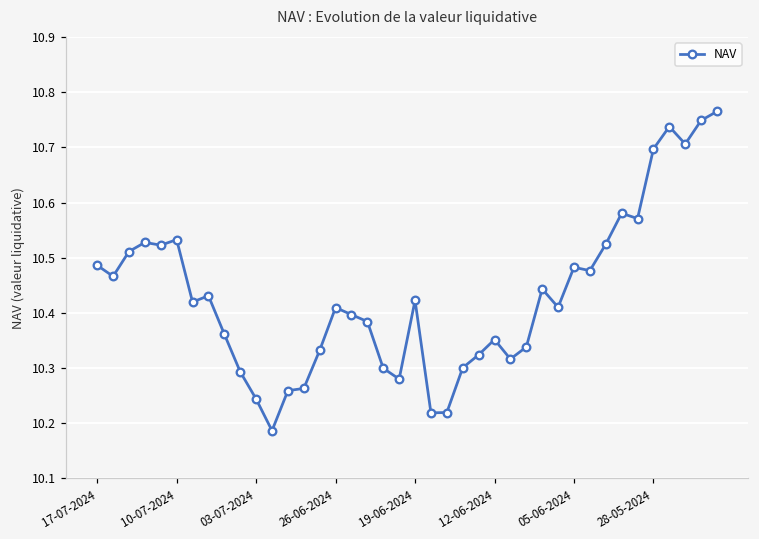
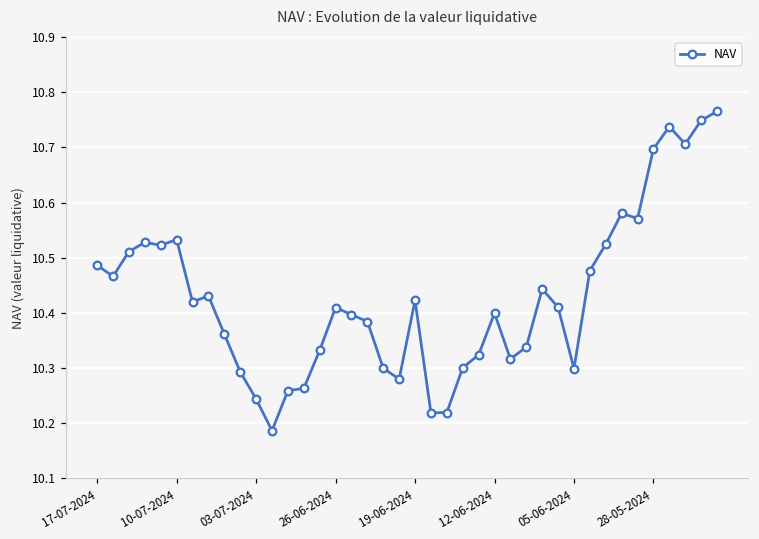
12-06-2024: 10.35 -> 10.40
05-06-2024: 10.48 -> 10.30
